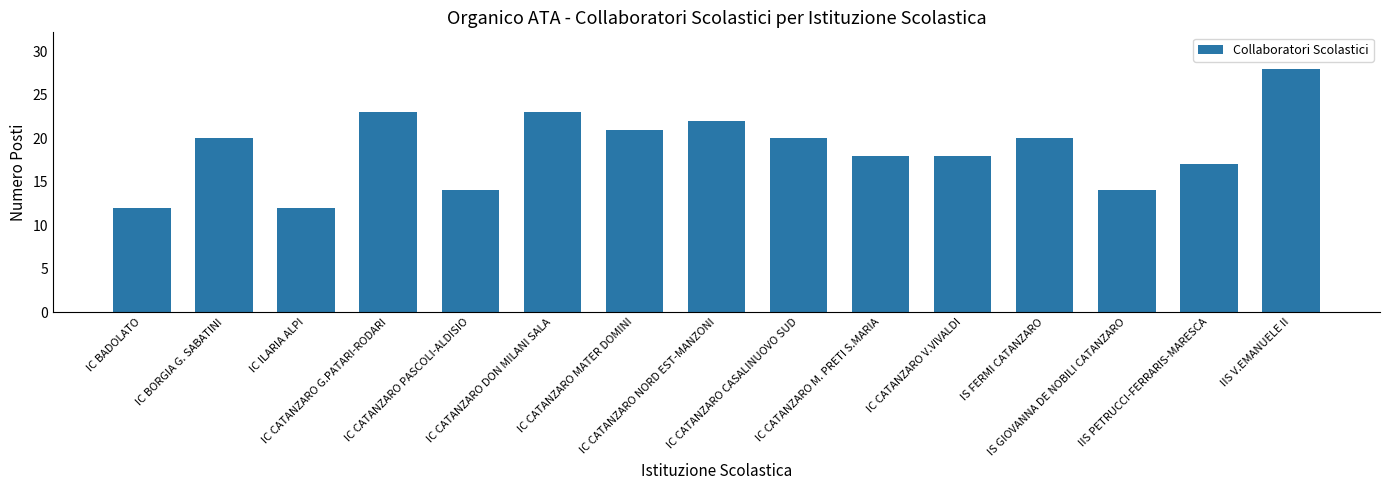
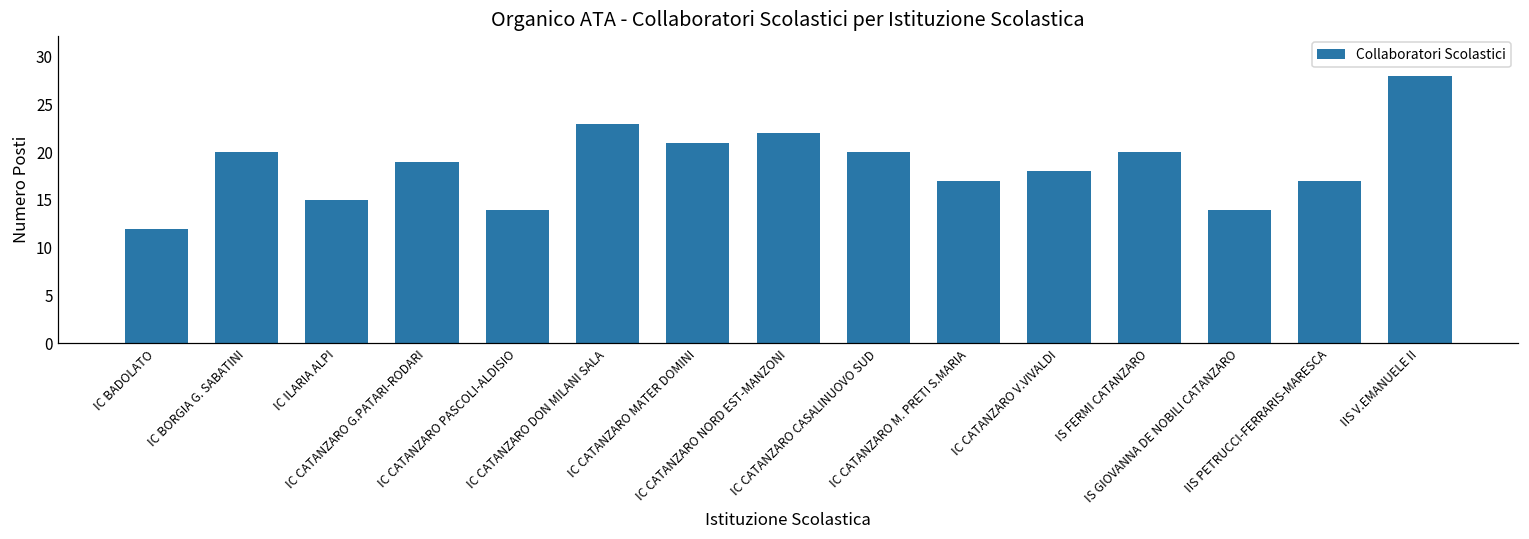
IC ILARIA ALPI: 12 -> 15
IC CATANZARO G.PATARI-RODARI: 23 -> 19
IC CATANZARO M. PRETI S.MARIA: 18 -> 17
